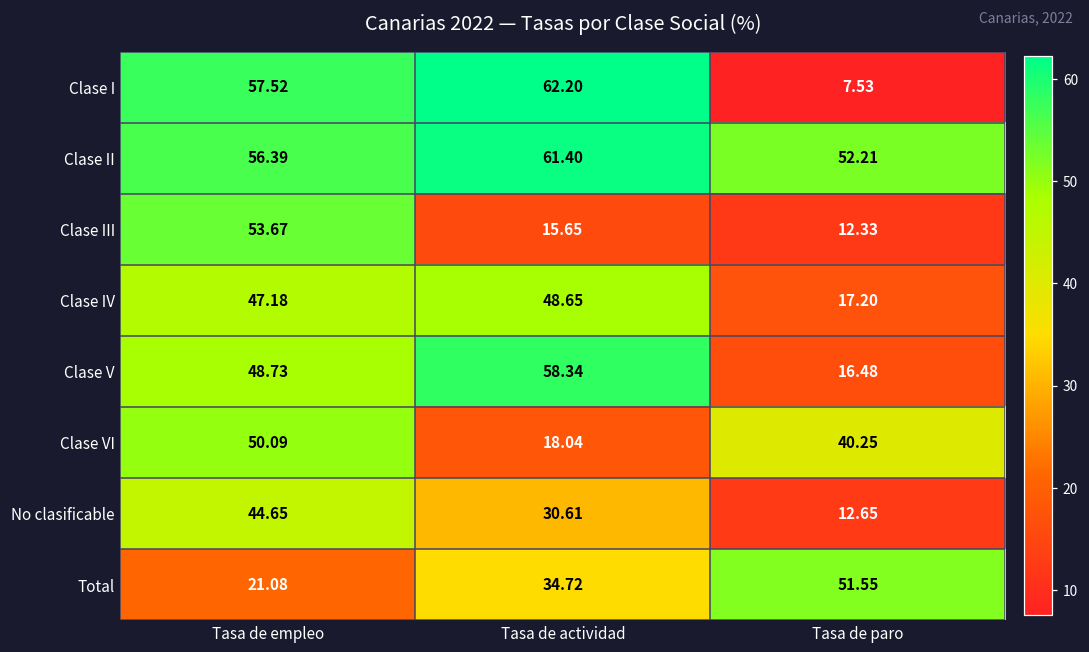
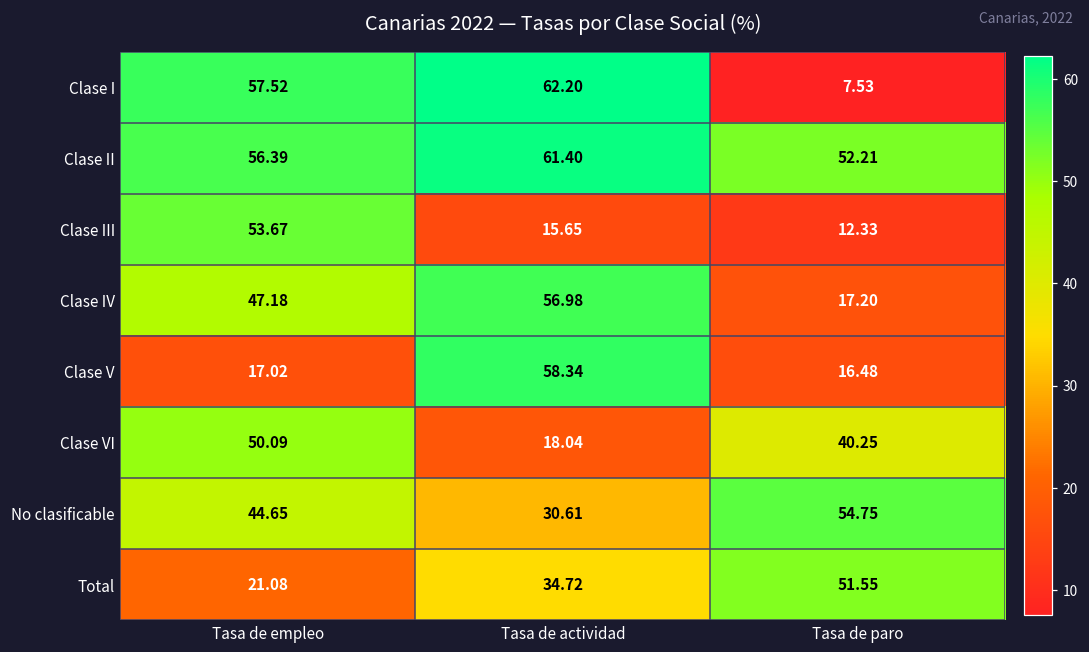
Clase IV, Tasa de actividad: 48.65 -> 56.98
Clase V, Tasa de empleo: 48.73 -> 17.02
No clasificable, Tasa de paro: 12.65 -> 54.75
